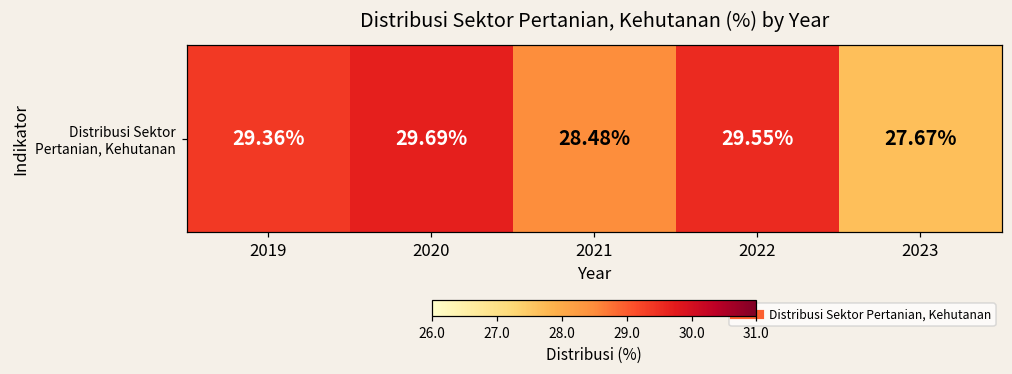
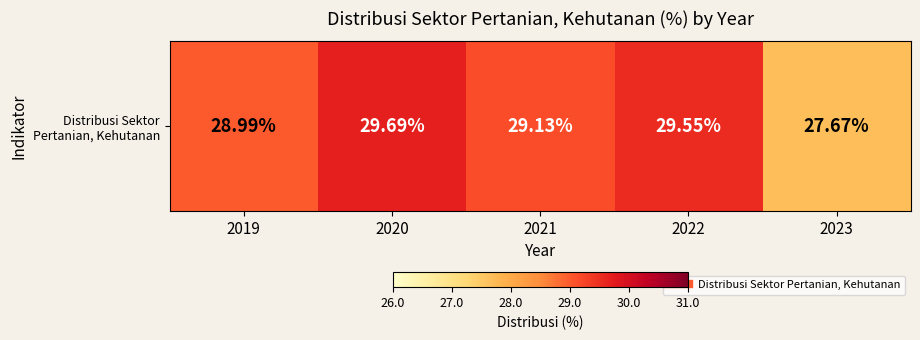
Distribusi Sektor Pertanian, Kehutanan, 2019: 29.36% -> 28.99%
Distribusi Sektor Pertanian, Kehutanan, 2021: 28.48% -> 29.13%
